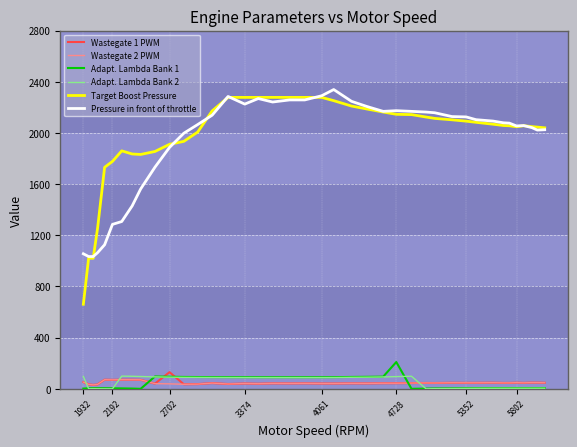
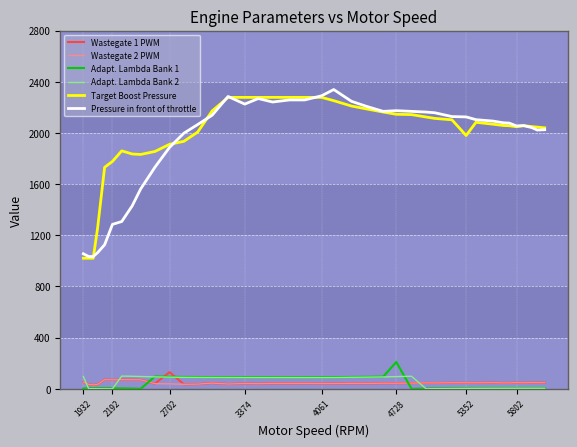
Target Boost Pressure, 1932: 660 -> 1020
Target Boost Pressure, 5352: 2090 -> 1980
